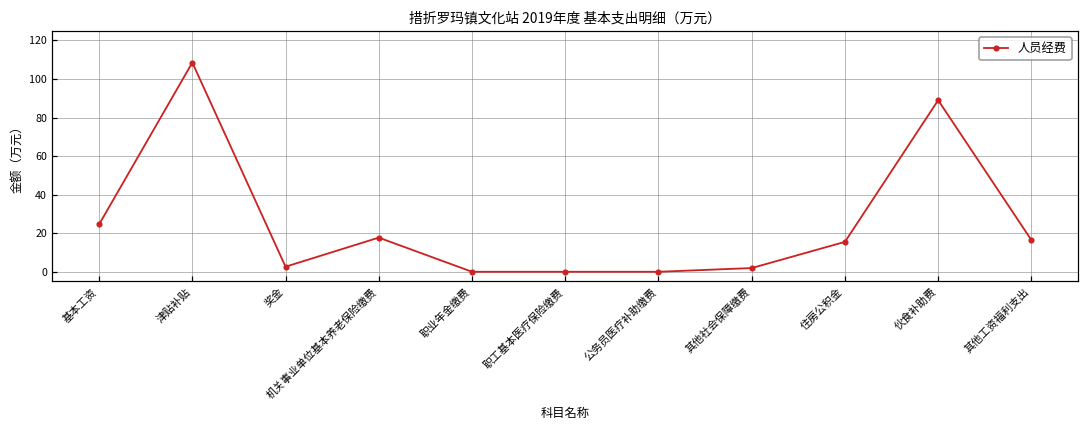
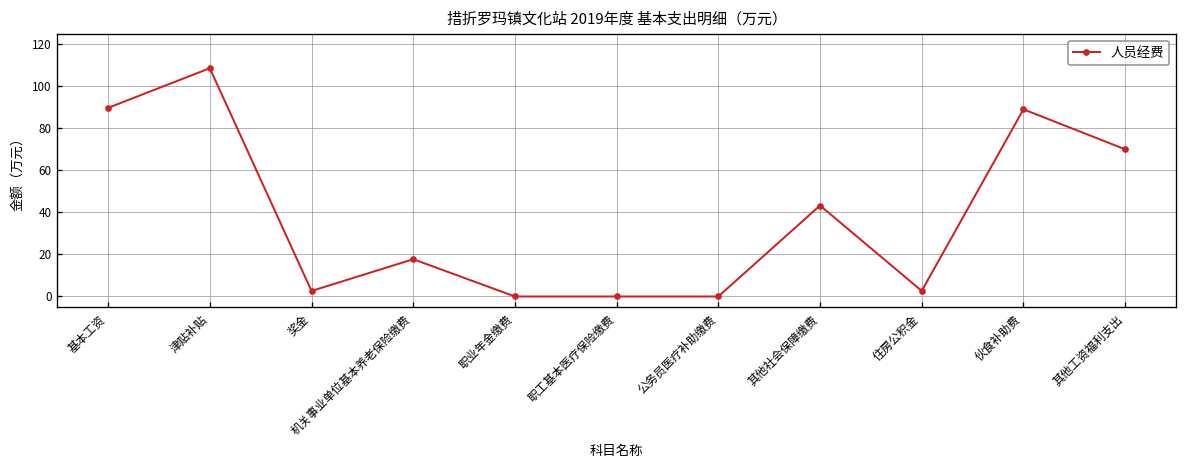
基本工资: 25 -> 90
其他社会保障缴费: 2 -> 43
住房公积金: 16 -> 3
其他工资福利支出: 16 -> 70
